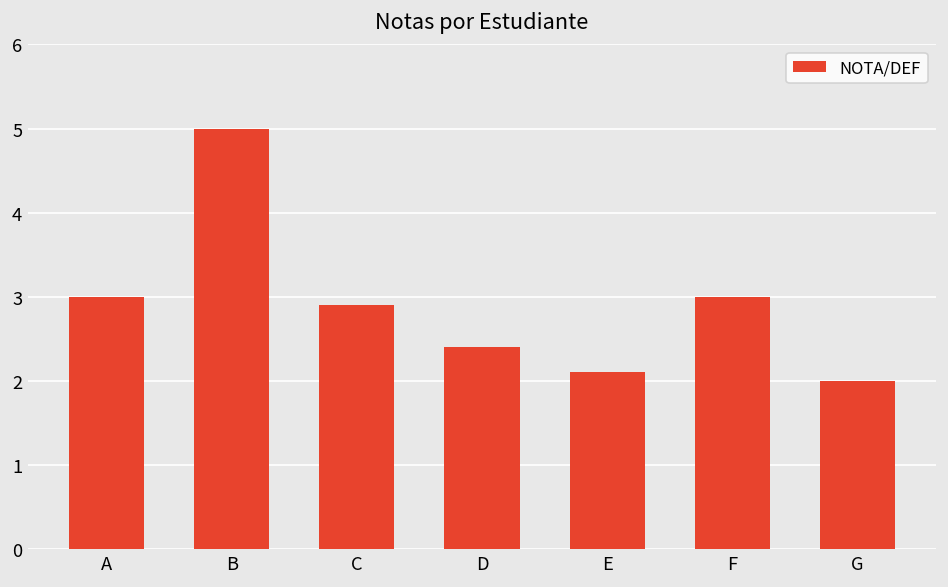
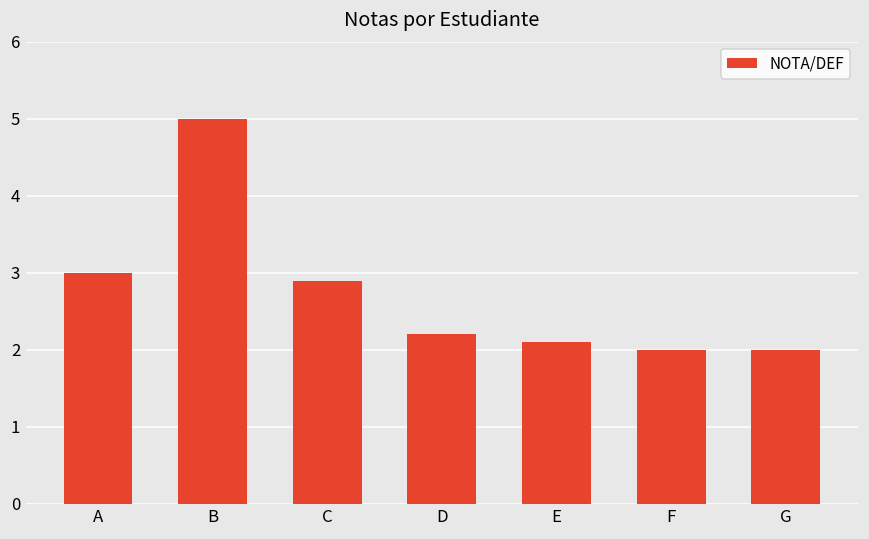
D: 2.4 -> 2.2
F: 3 -> 2
